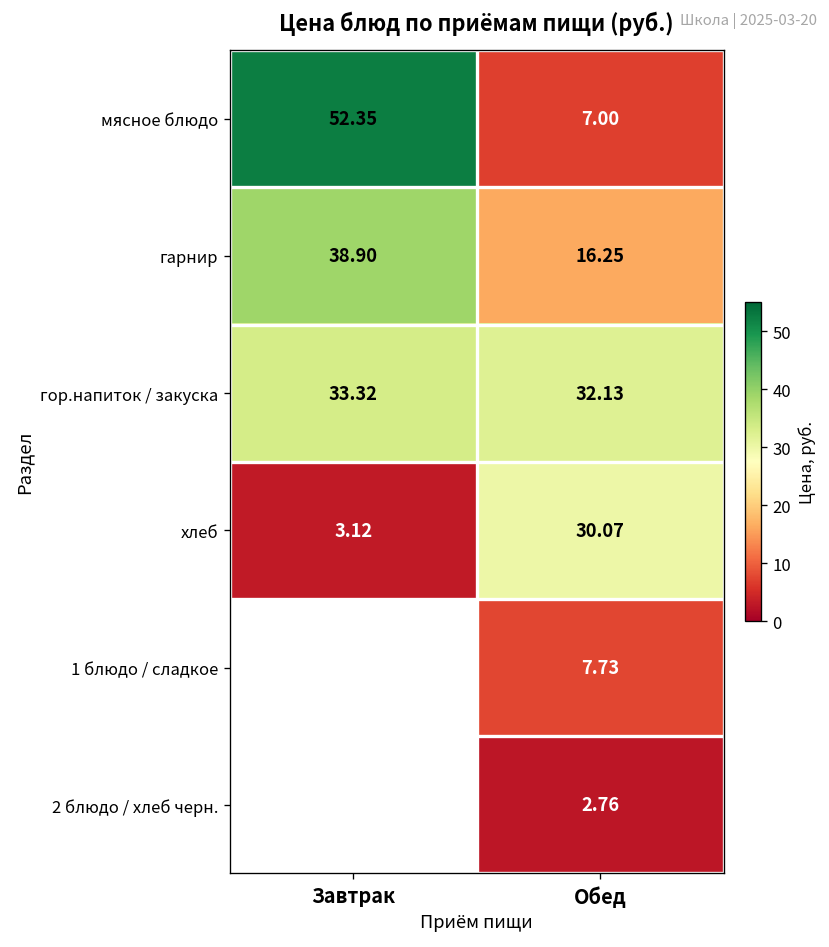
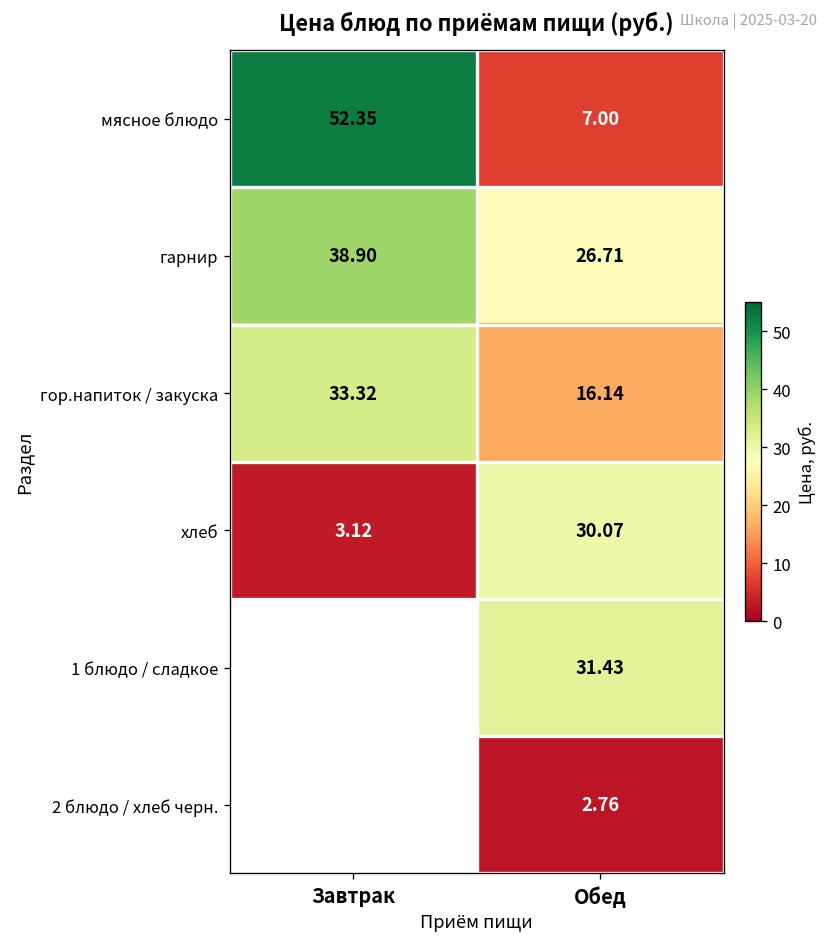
гарнир, Обед: 16.25 -> 26.71
гор.напиток / закуска, Обед: 32.13 -> 16.14
1 блюдо / сладкое, Обед: 7.73 -> 31.43
